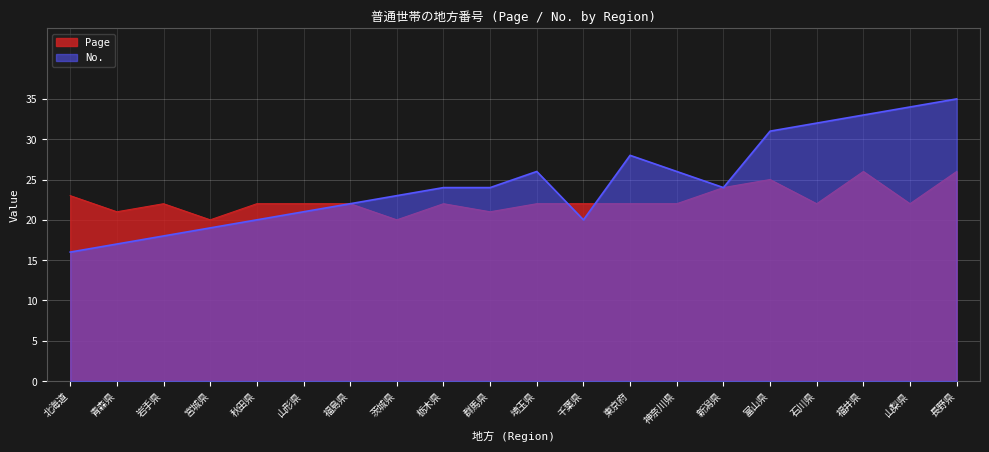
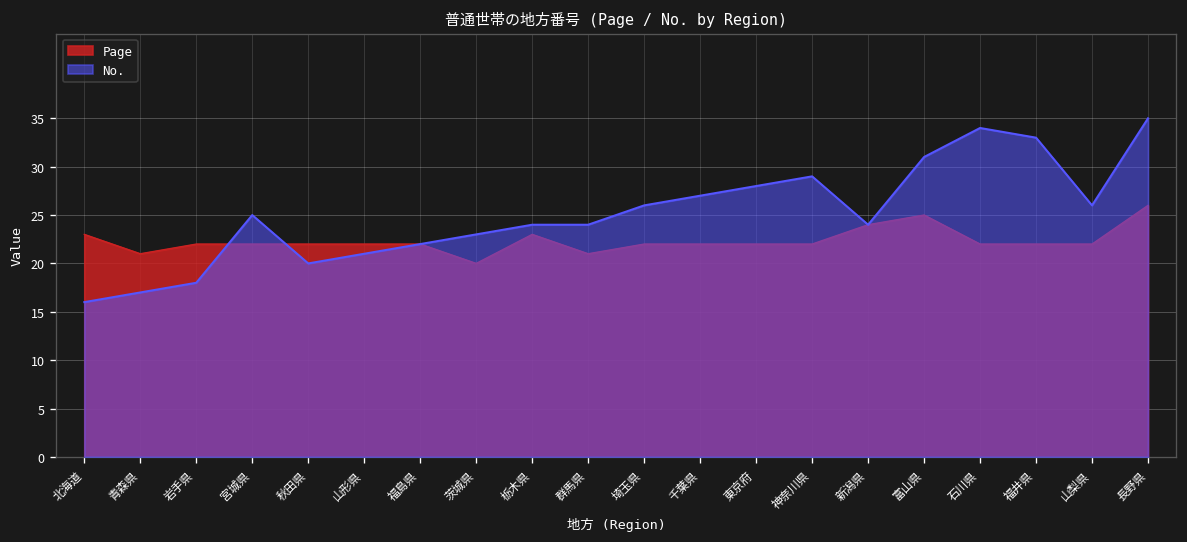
Page, 宮城県: 20 -> 22
No., 宮城県: 19 -> 25
Page, 栃木県: 22 -> 23
No., 千葉県: 20 -> 27
No., 神奈川県: 26 -> 29
No., 石川県: 32 -> 34
Page, 福井県: 26 -> 22
No., 山梨県: 34 -> 26
